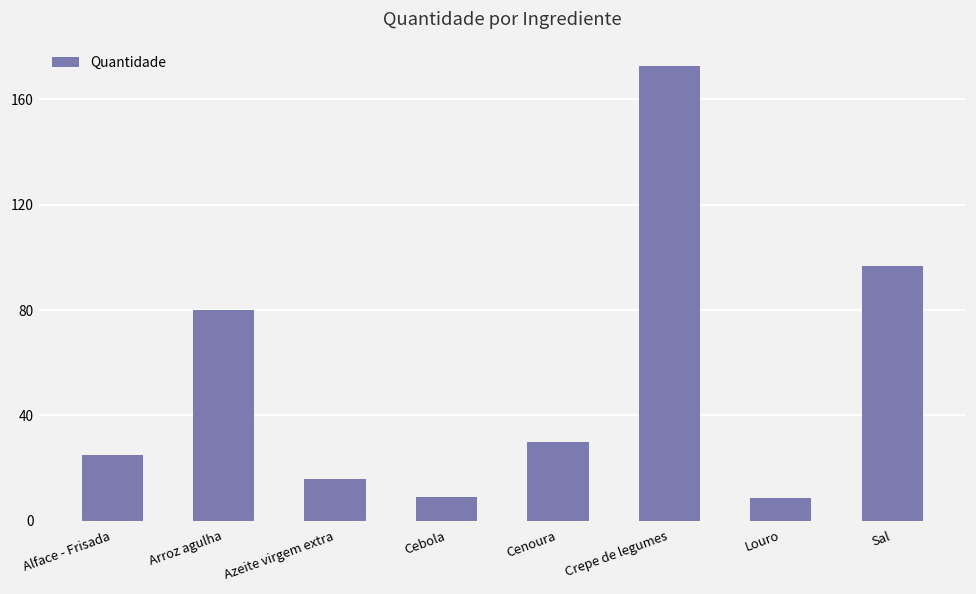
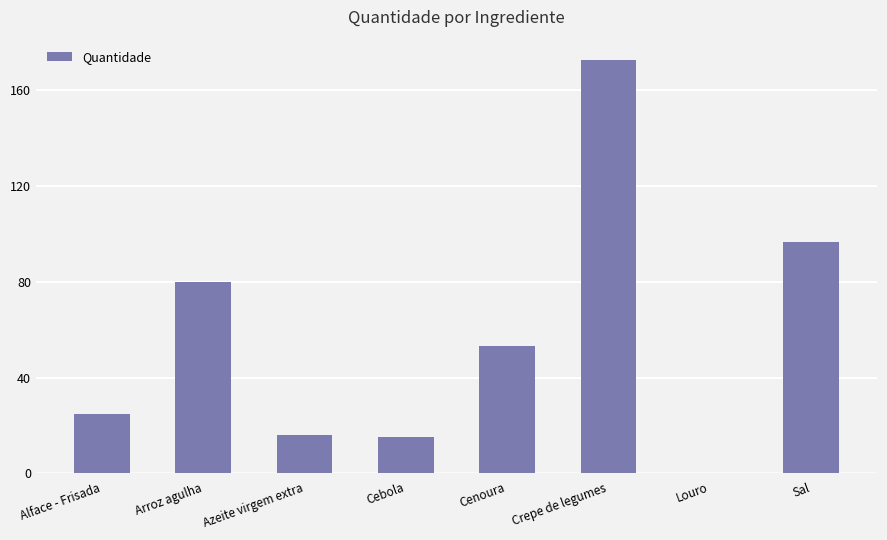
Cebola: 9 -> 15
Cenoura: 30 -> 53
Louro: 9 -> 0
